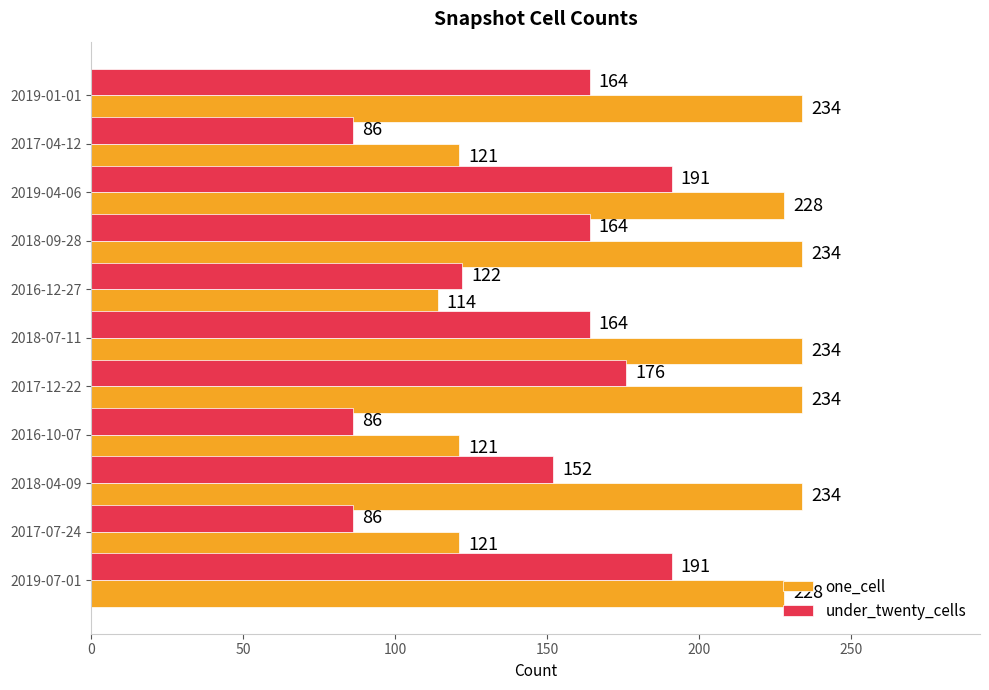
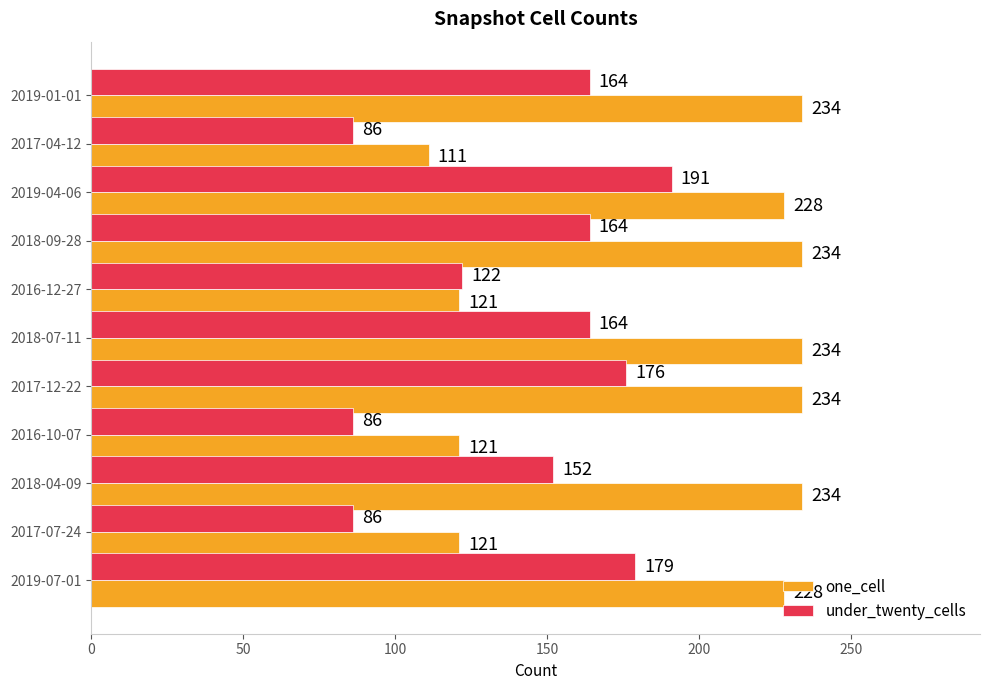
one_cell, 2017-04-12: 121 -> 111
one_cell, 2016-12-27: 114 -> 121
under_twenty_cells, 2019-07-01: 191 -> 179
